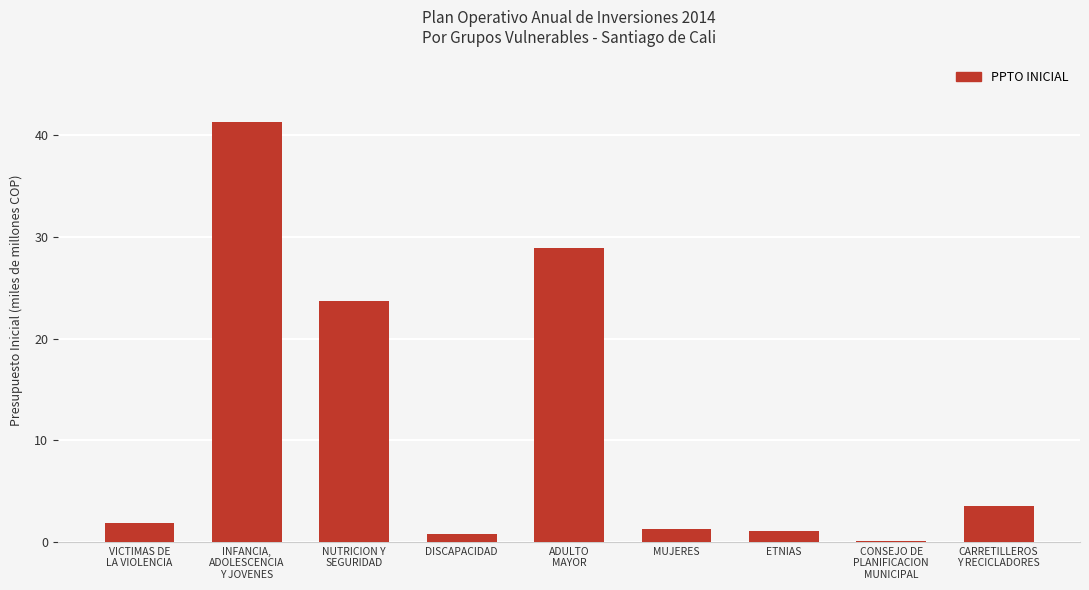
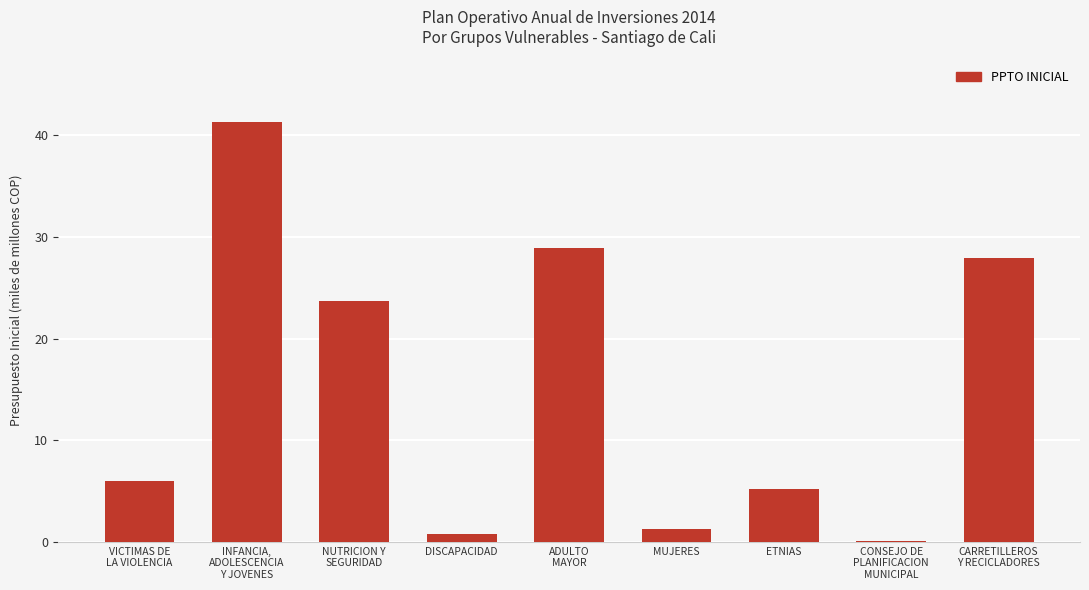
VICTIMAS DE LA VIOLENCIA: 1.9 -> 6.0
ETNIAS: 1.1 -> 5.2
CARRETILLEROS Y RECICLADORES: 3.6 -> 28.0
